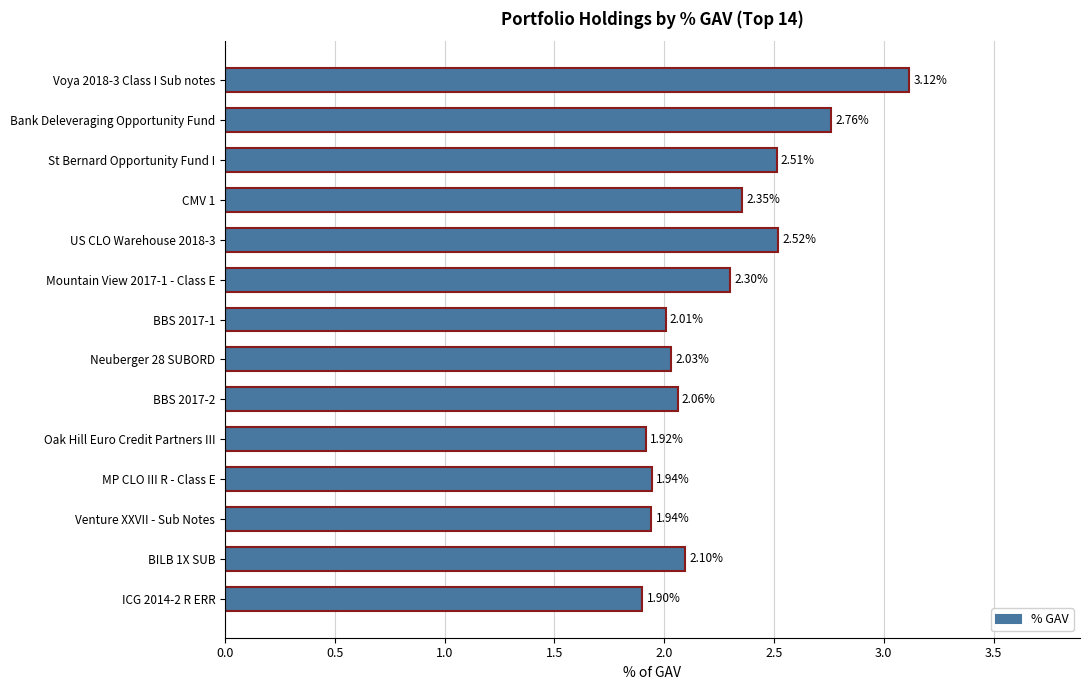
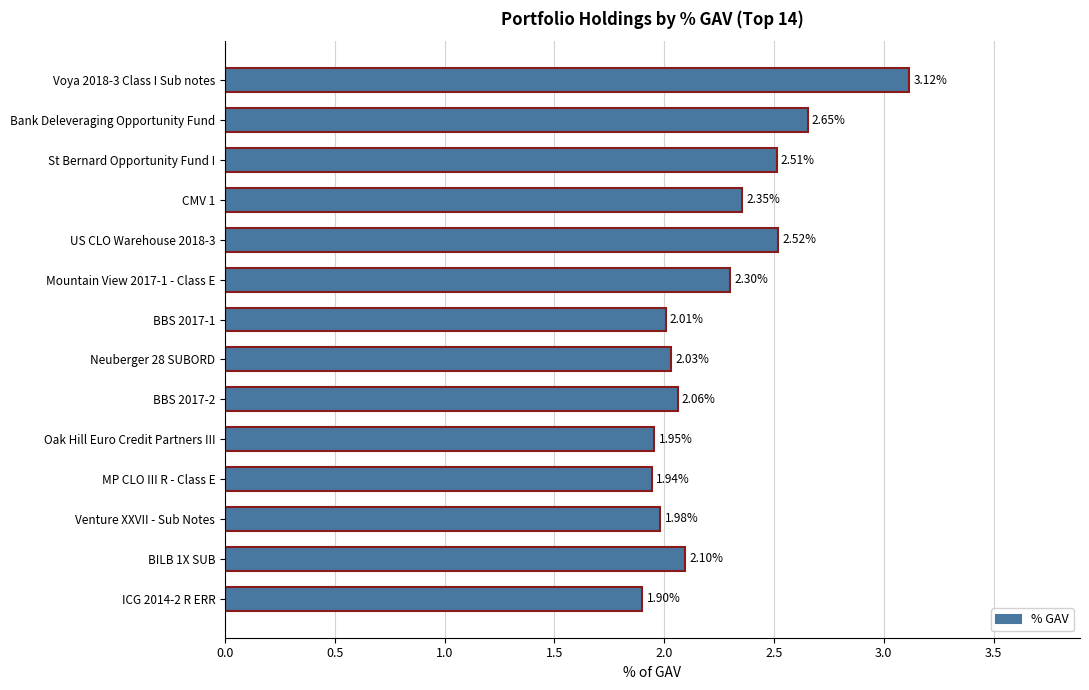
Bank Deleveraging Opportunity Fund: 2.76% -> 2.65%
Oak Hill Euro Credit Partners III: 1.92% -> 1.95%
Venture XXVII - Sub Notes: 1.94% -> 1.98%
